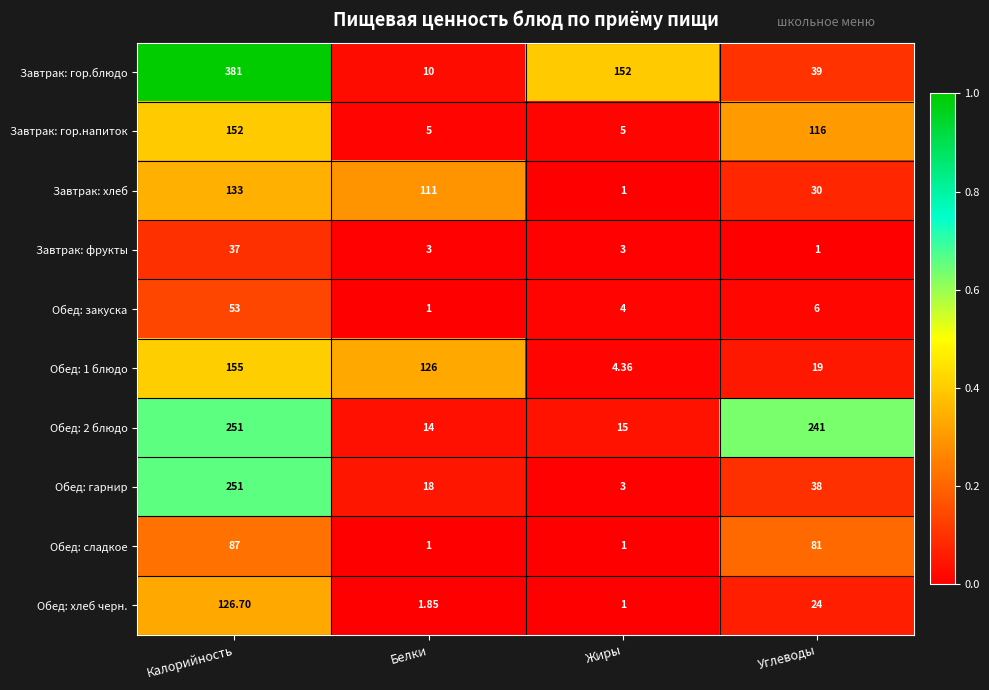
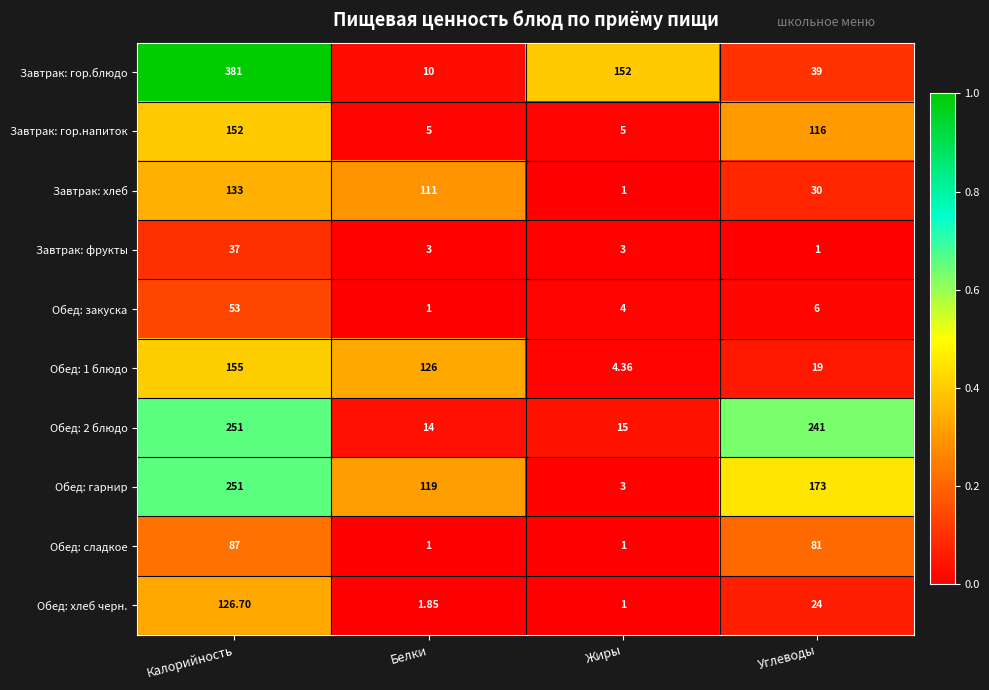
Обед: гарнир, Белки: 18 -> 119
Обед: гарнир, Углеводы: 38 -> 173
